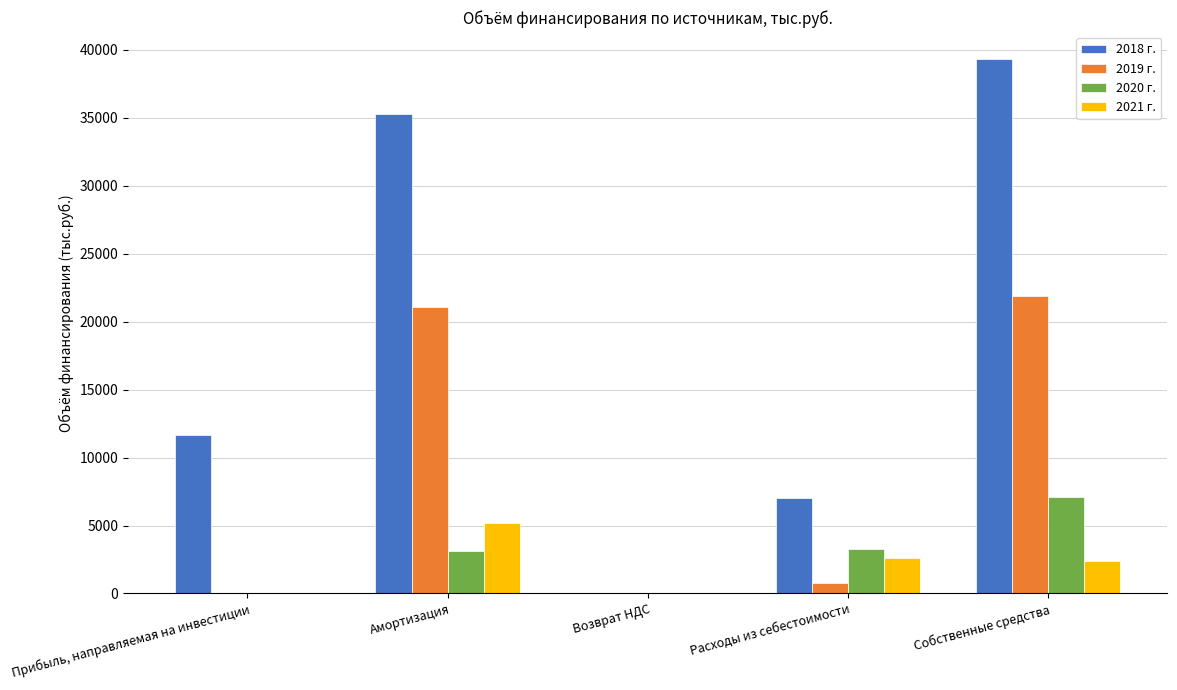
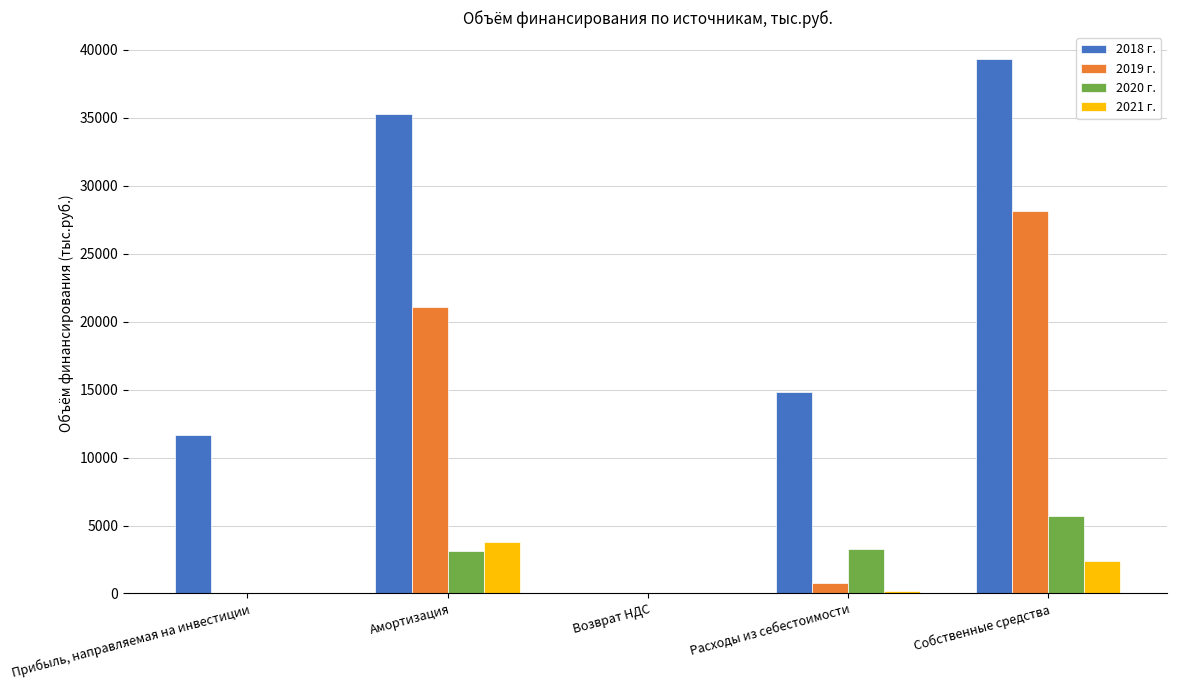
2021 г., Амортизация: 5200 -> 3800
2018 г., Расходы из себестоимости: 7000 -> 14800
2021 г., Расходы из себестоимости: 2600 -> 200
2019 г., Собственные средства: 21900 -> 28200
2020 г., Собственные средства: 7100 -> 5700
